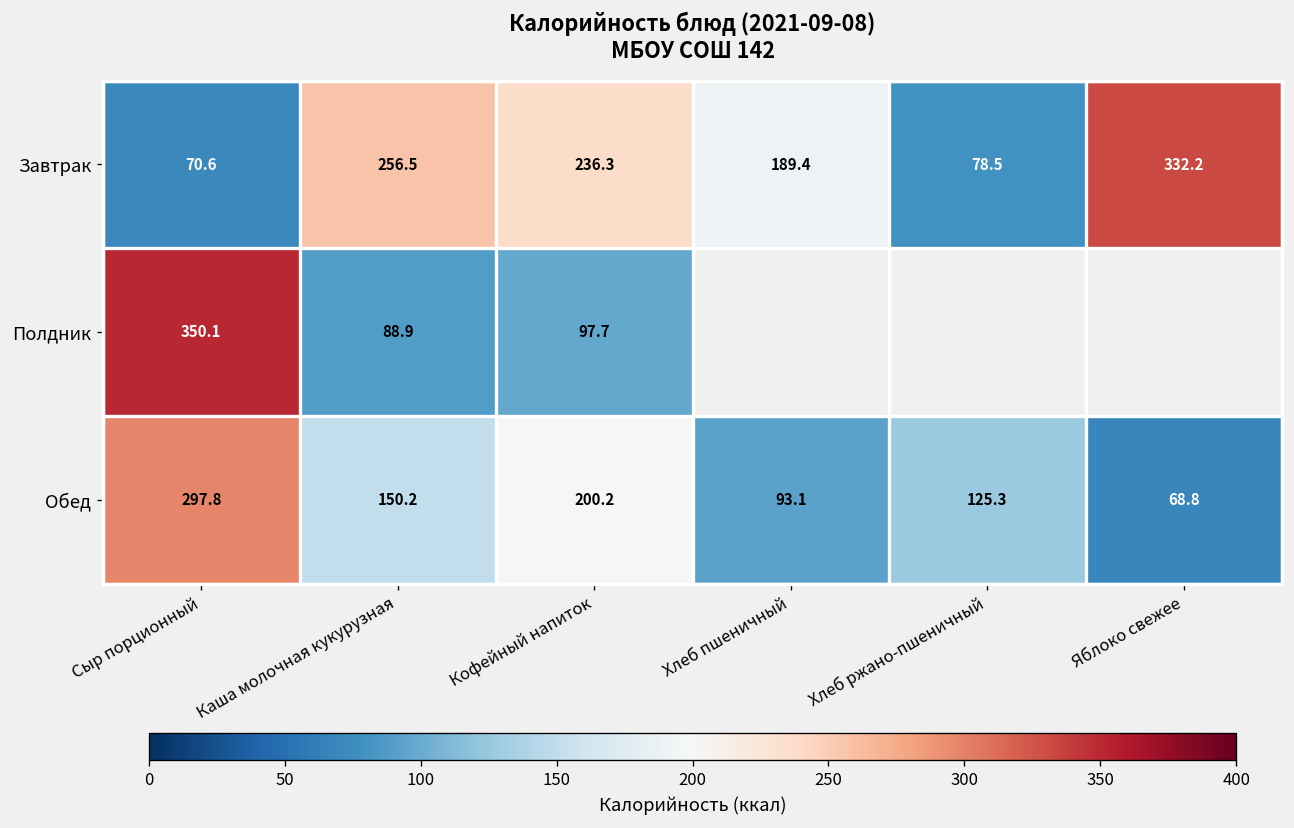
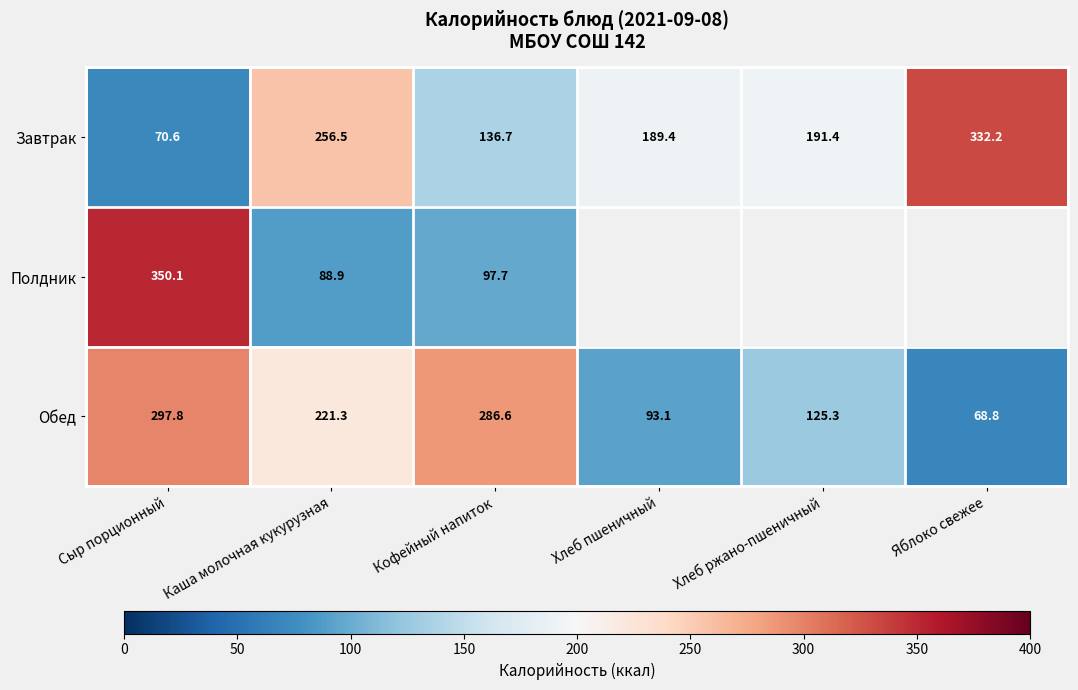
Завтрак, Кофейный напиток: 236.3 -> 136.7
Завтрак, Хлеб ржано-пшеничный: 78.5 -> 191.4
Обед, Каша молочная кукурузная: 150.2 -> 221.3
Обед, Кофейный напиток: 200.2 -> 286.6
